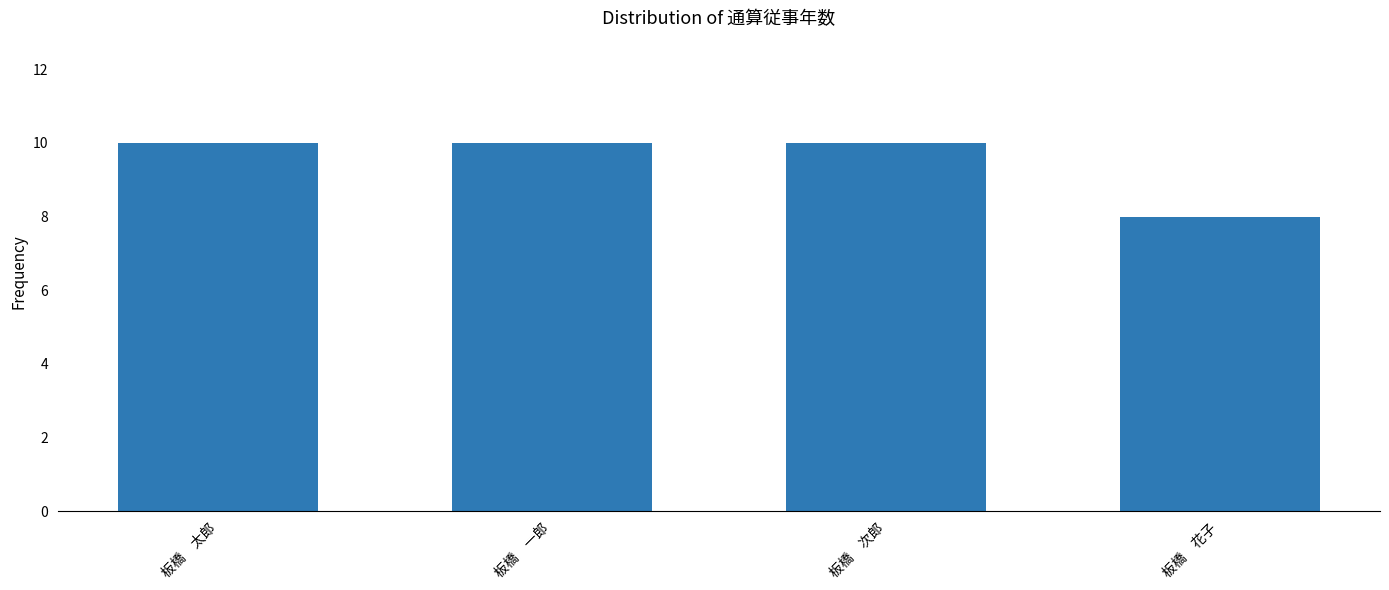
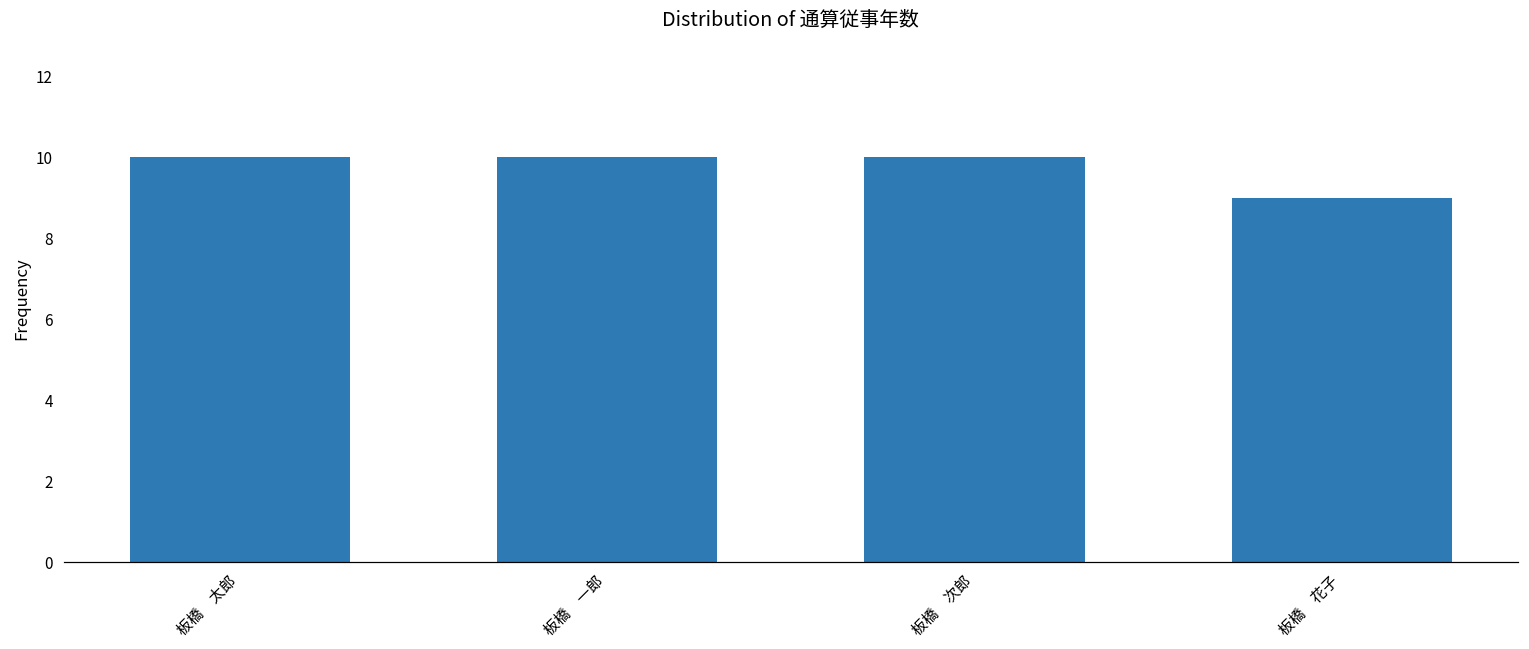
板橋 花子: 8 -> 9
